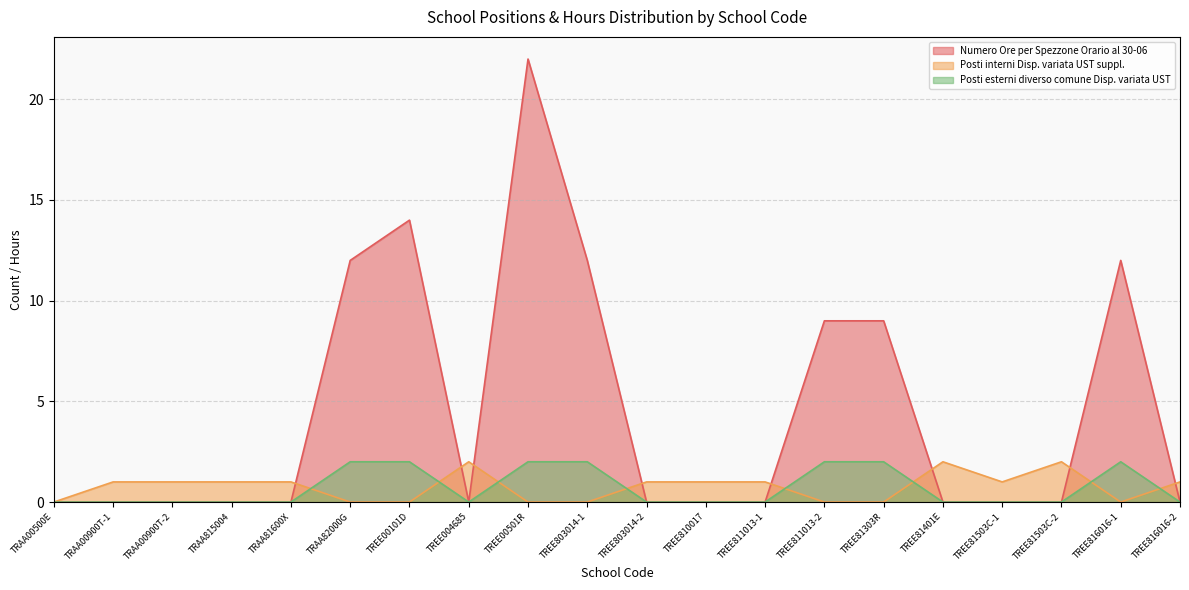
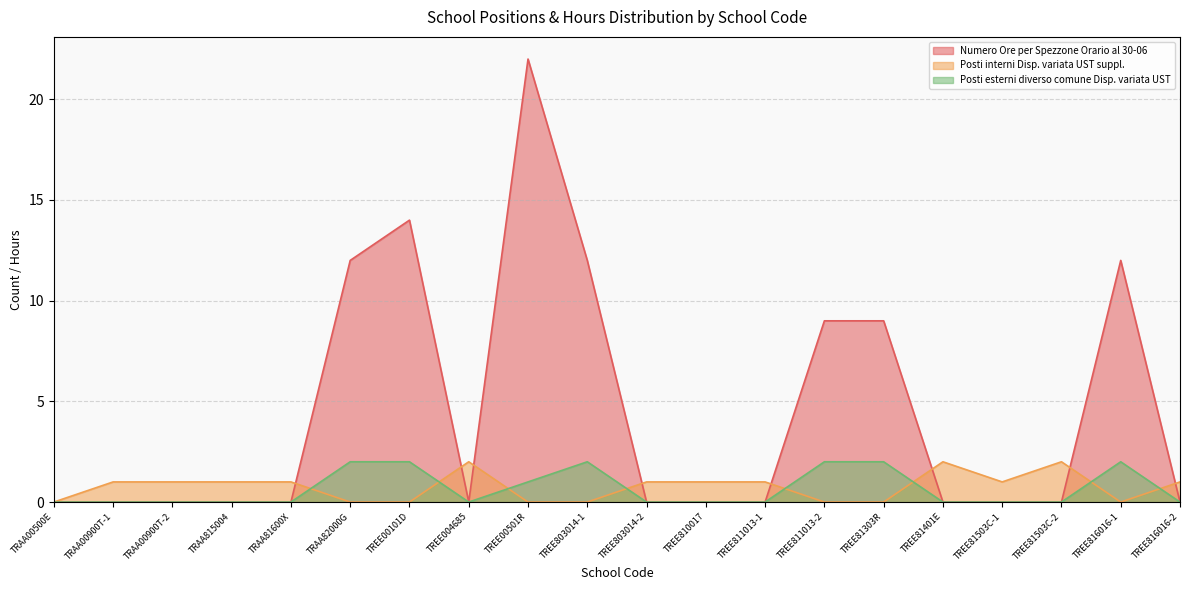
Posti esterni diverso comune Disp. variata UST, TREE00501R: 2 -> 1
